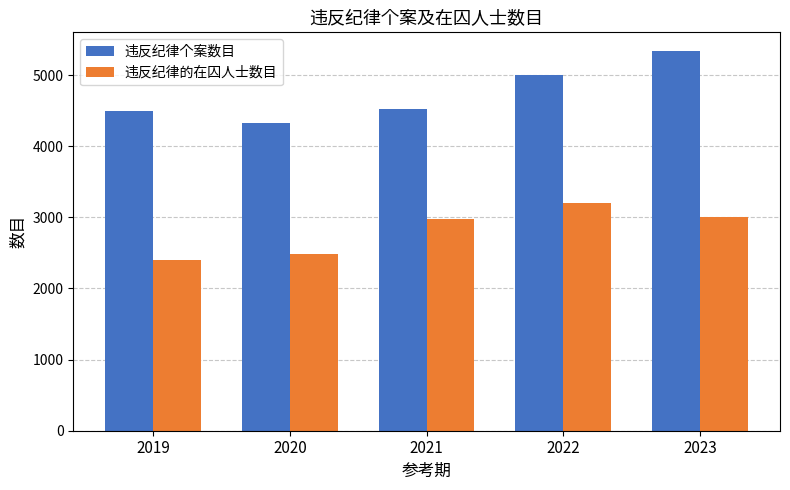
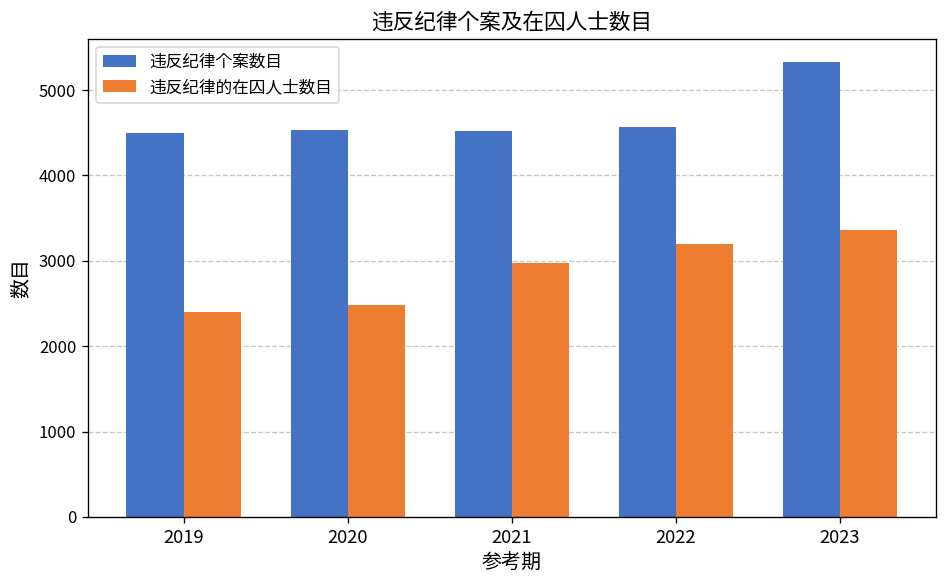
违反纪律个案数目, 2020: 4300 -> 4500
违反纪律个案数目, 2022: 5000 -> 4600
违反纪律的在囚人士数目, 2023: 3000 -> 3400
